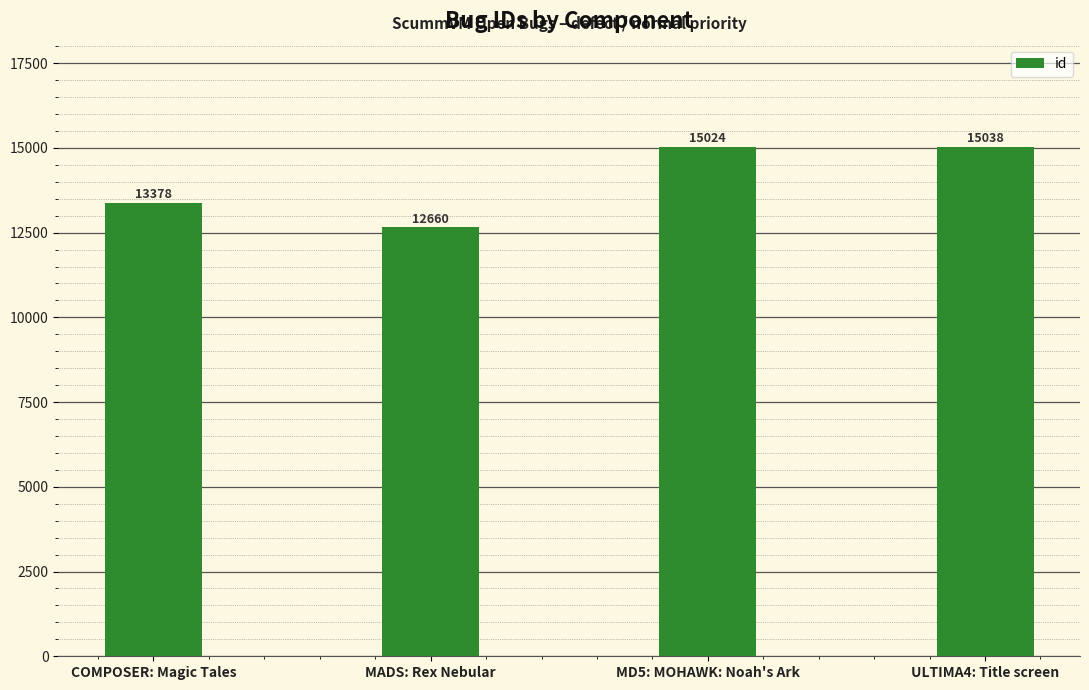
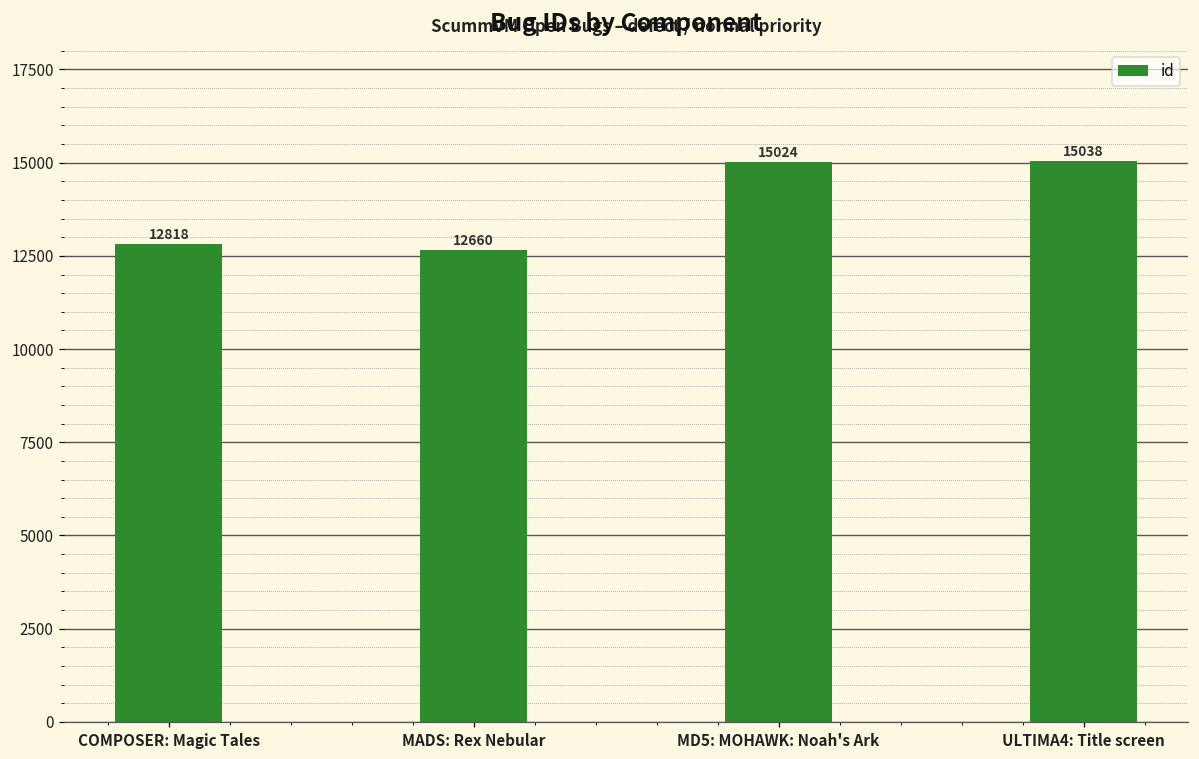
COMPOSER: Magic Tales: 13378 -> 12818
